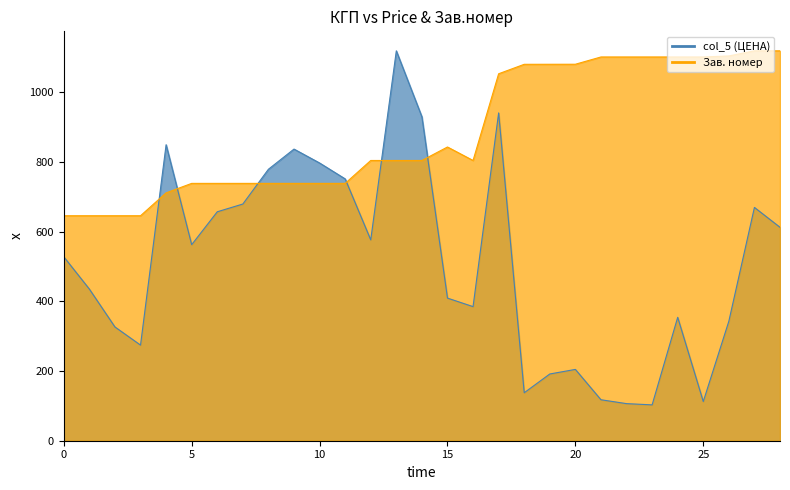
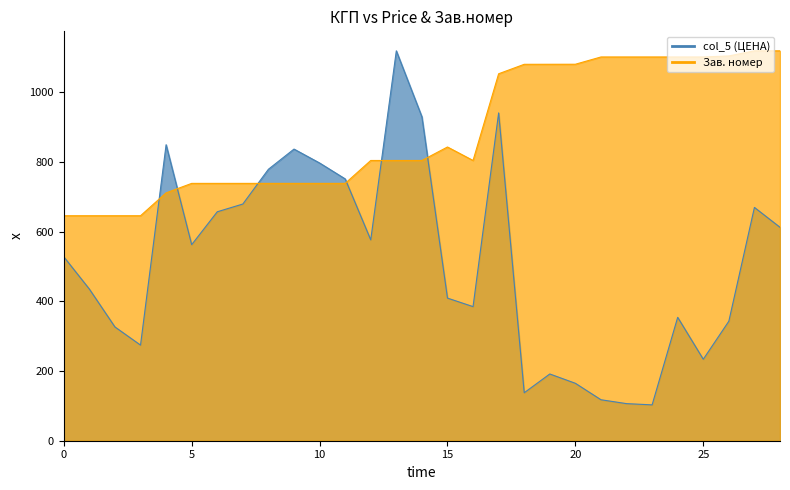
col_5 (ЦЕНА), 20: 200 -> 160
col_5 (ЦЕНА), 25: 110 -> 230
